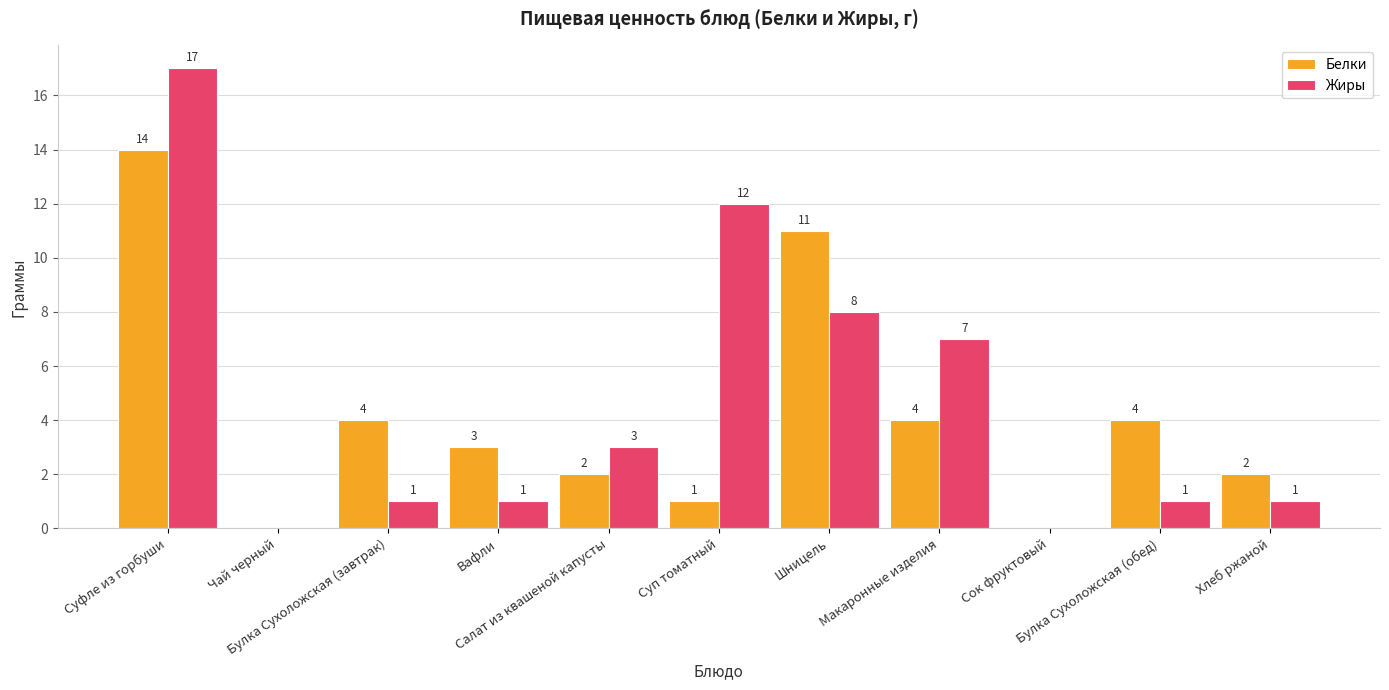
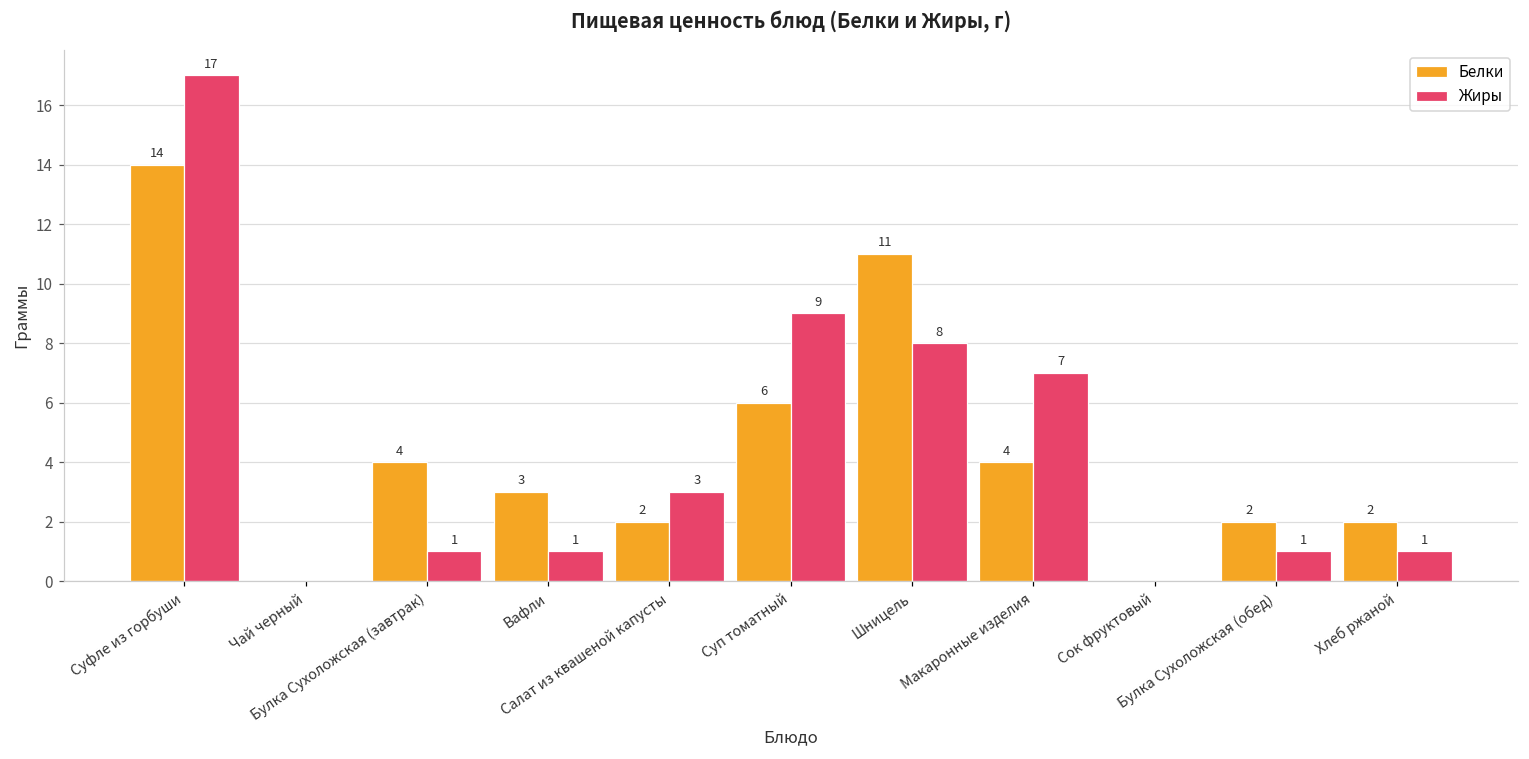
Белки, Суп томатный: 1 -> 6
Жиры, Суп томатный: 12 -> 9
Белки, Булка Сухоложская (обед): 4 -> 2
